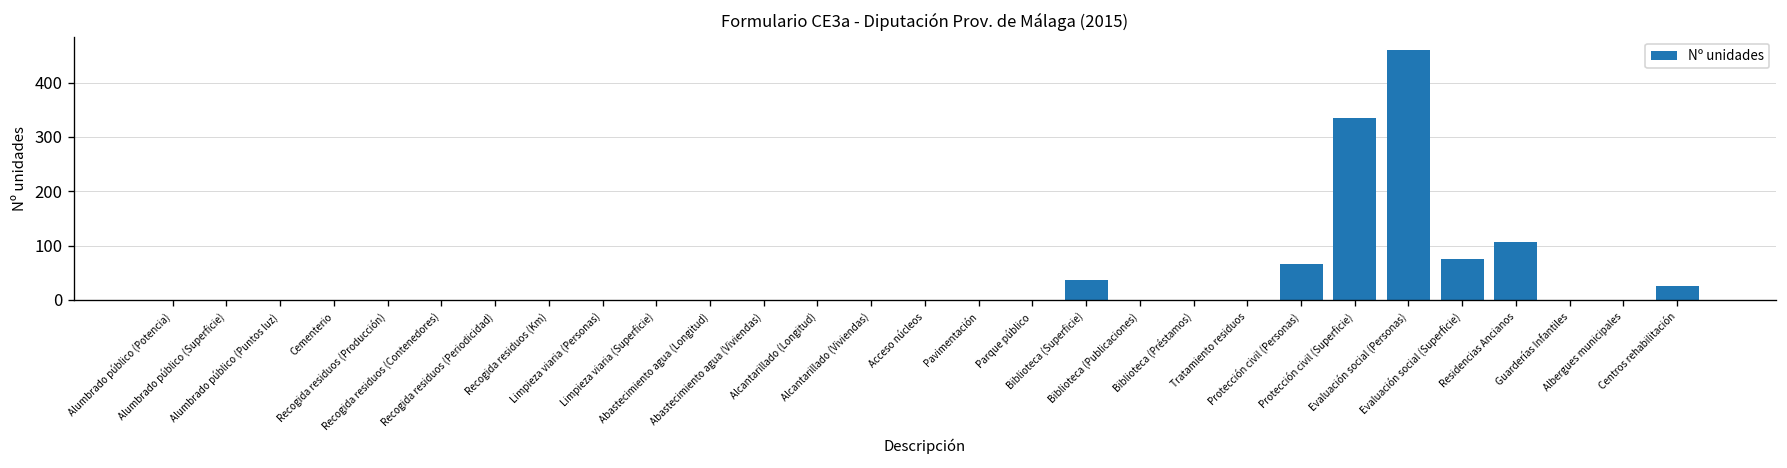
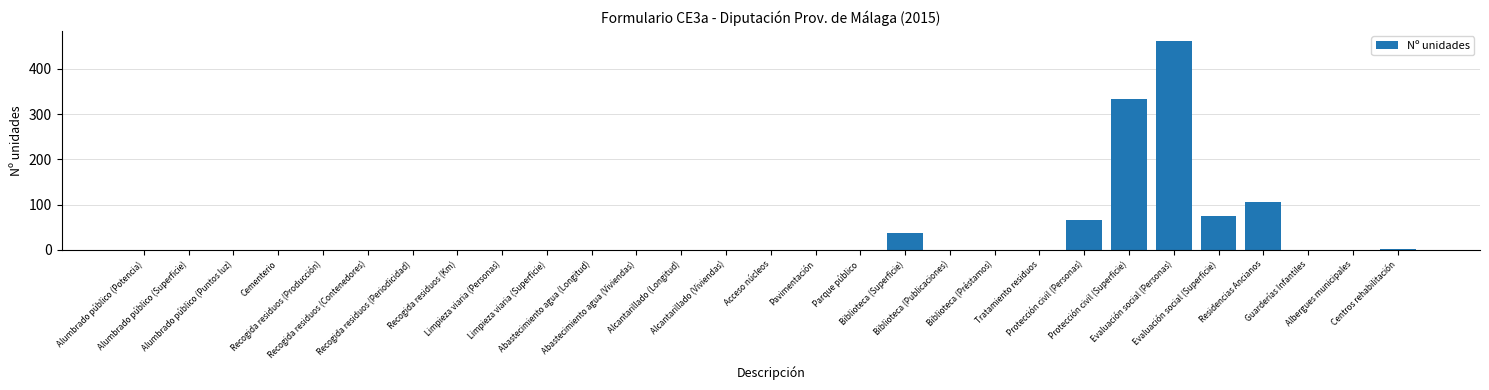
Centros rehabilitación: 30 -> 0
